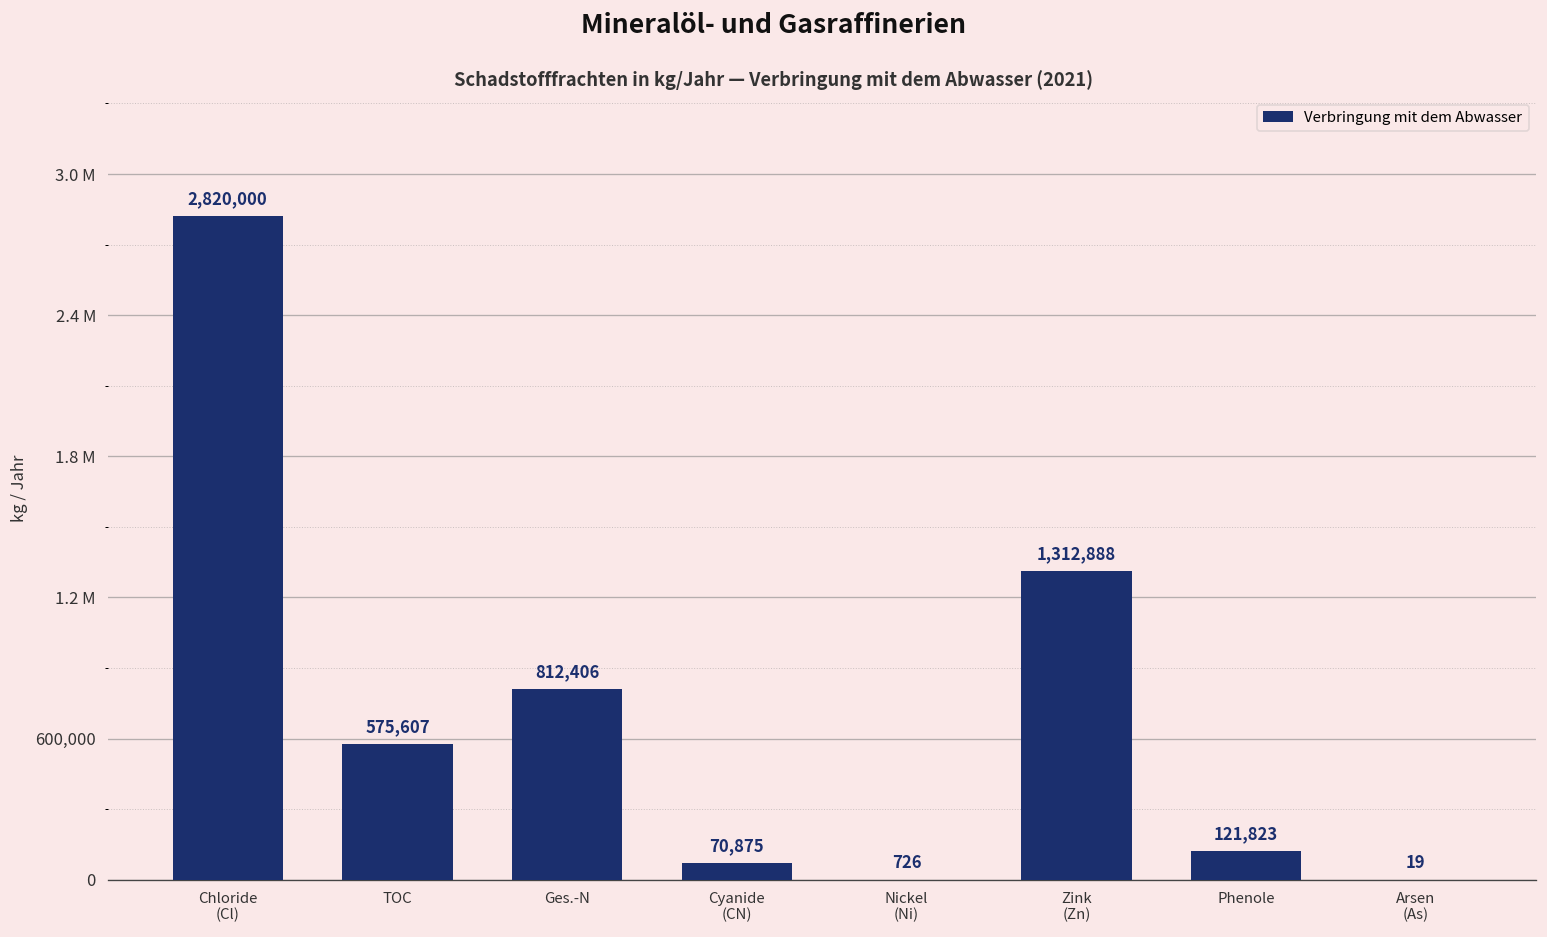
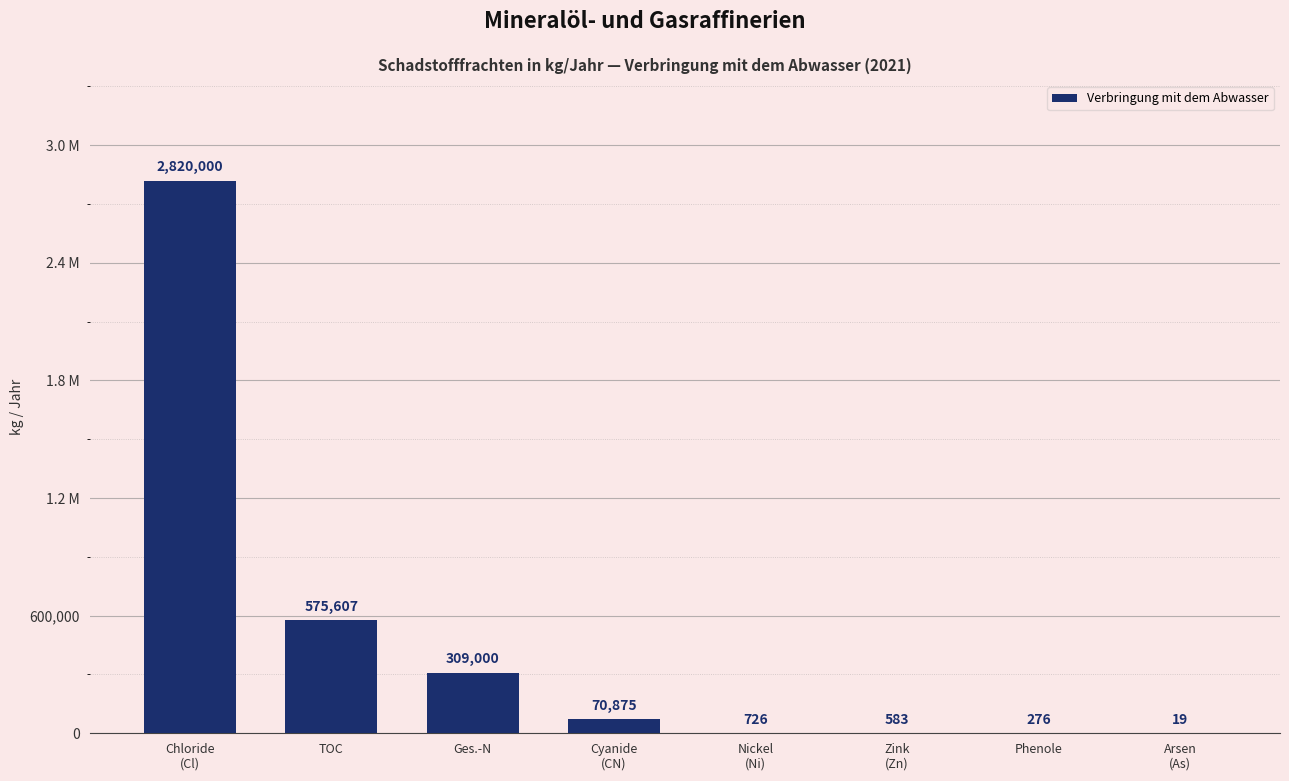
Ges.-N: 812,406 -> 309,000
Zink (Zn): 1,312,888 -> 583
Phenole: 121,823 -> 276
